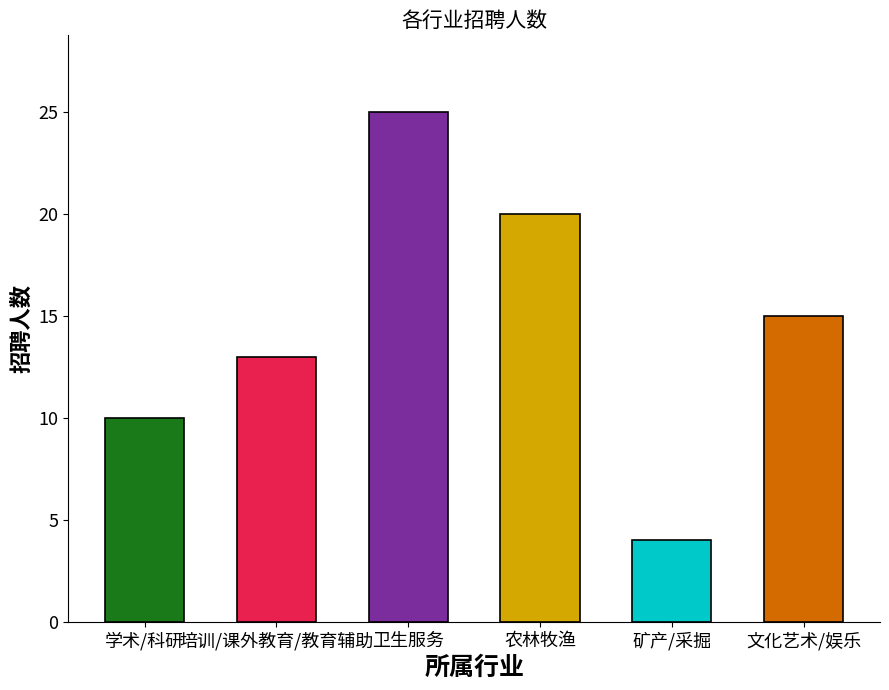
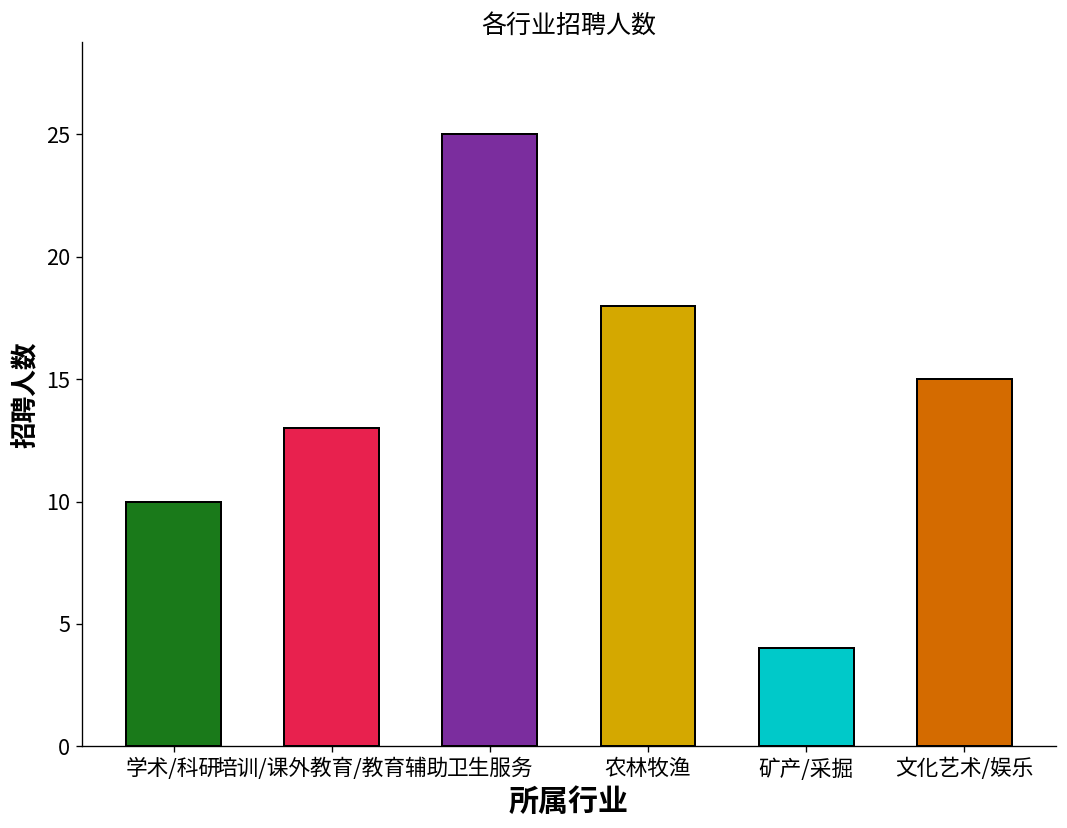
农林牧渔: 20 -> 18
